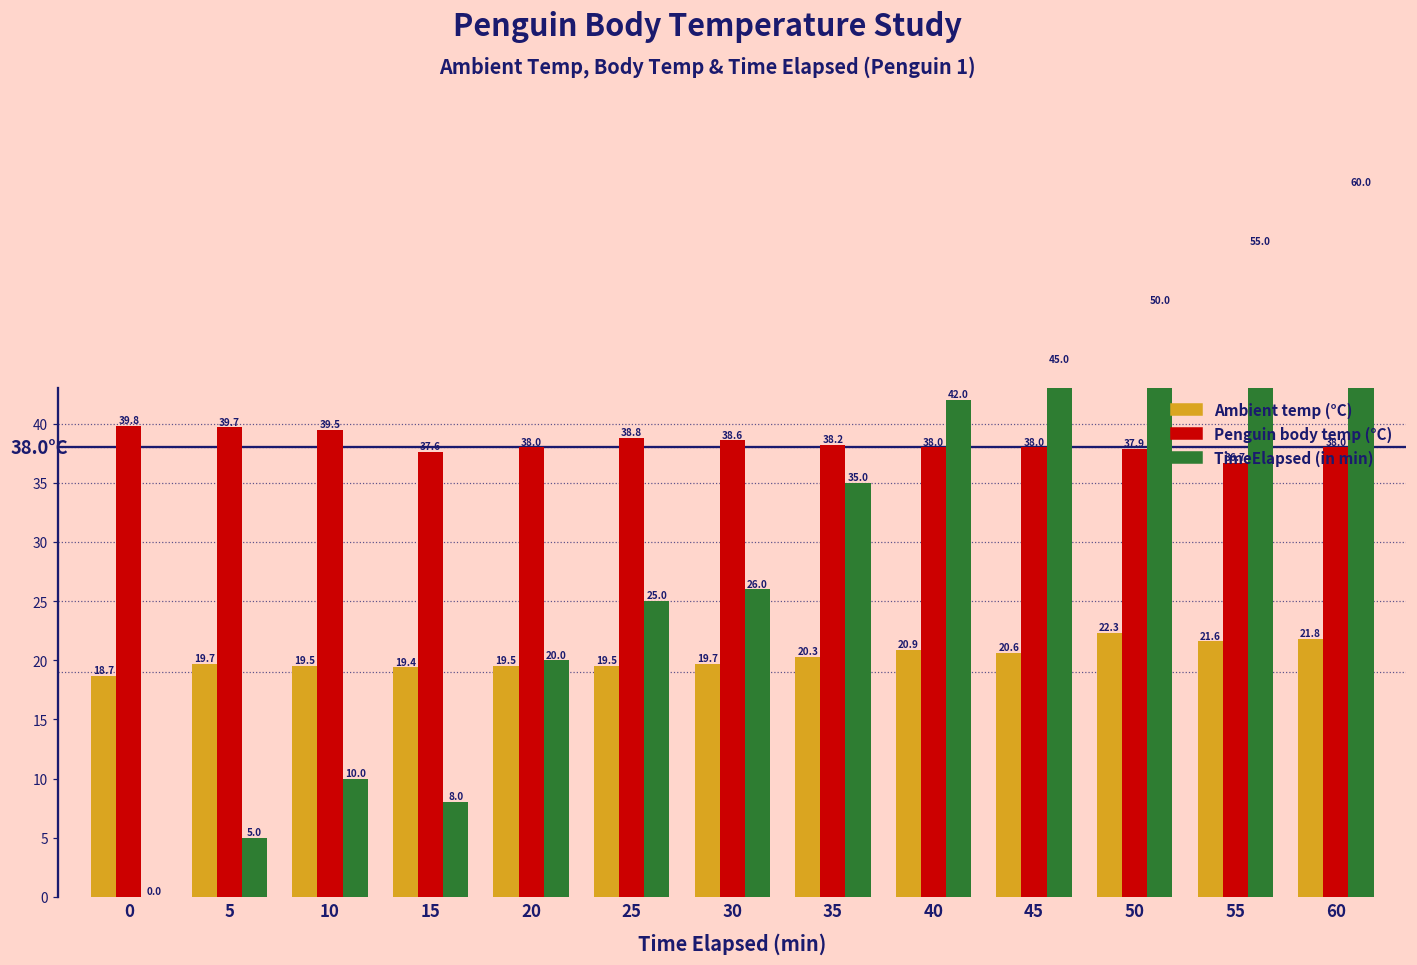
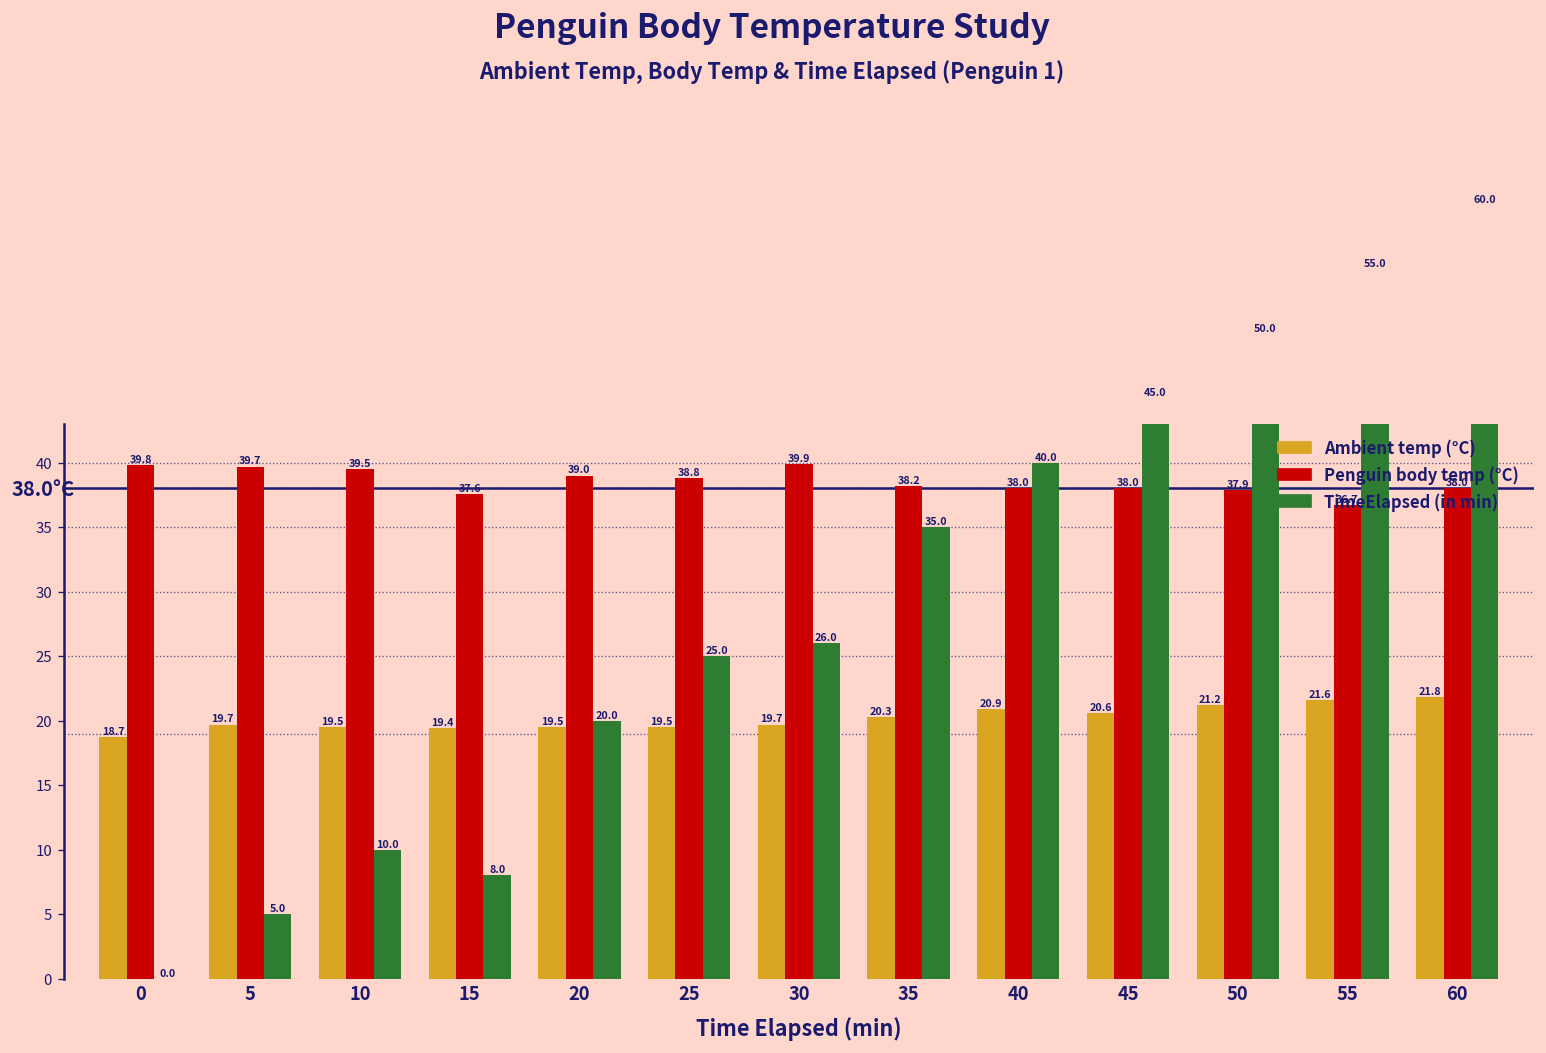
Penguin body temp (°C), 20: 38.0 -> 39.0
Penguin body temp (°C), 30: 38.6 -> 39.9
TimeElapsed (in min), 40: 42.0 -> 40.0
Ambient temp (°C), 50: 22.3 -> 21.2
